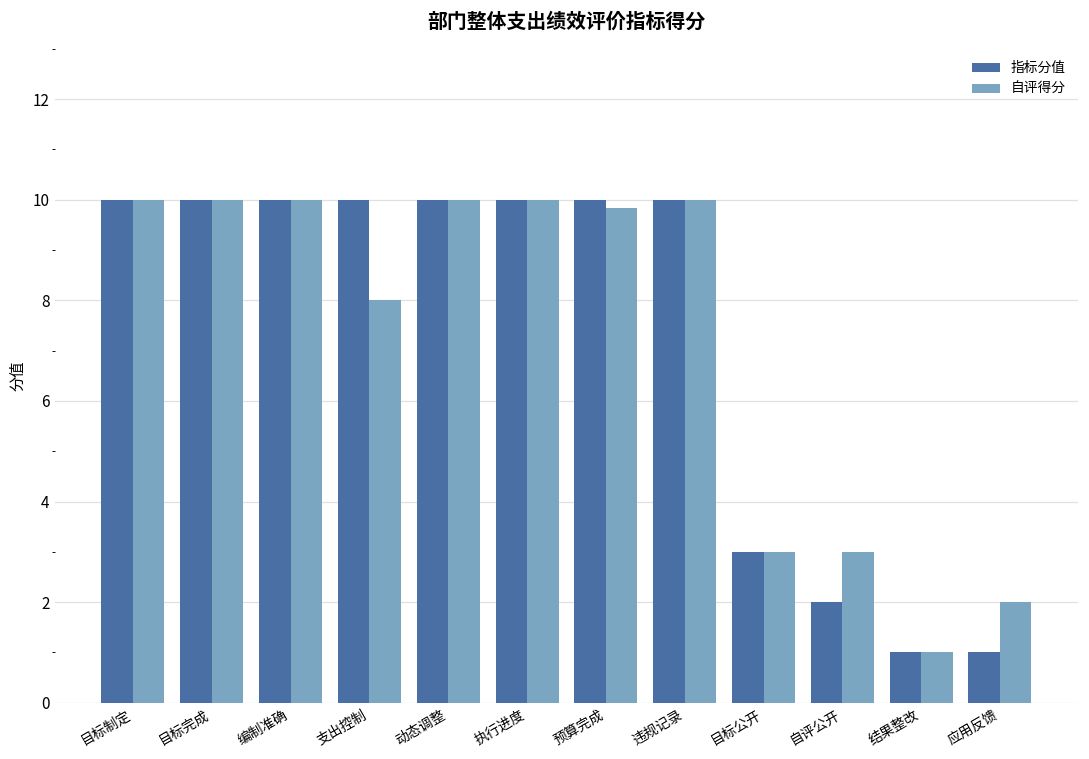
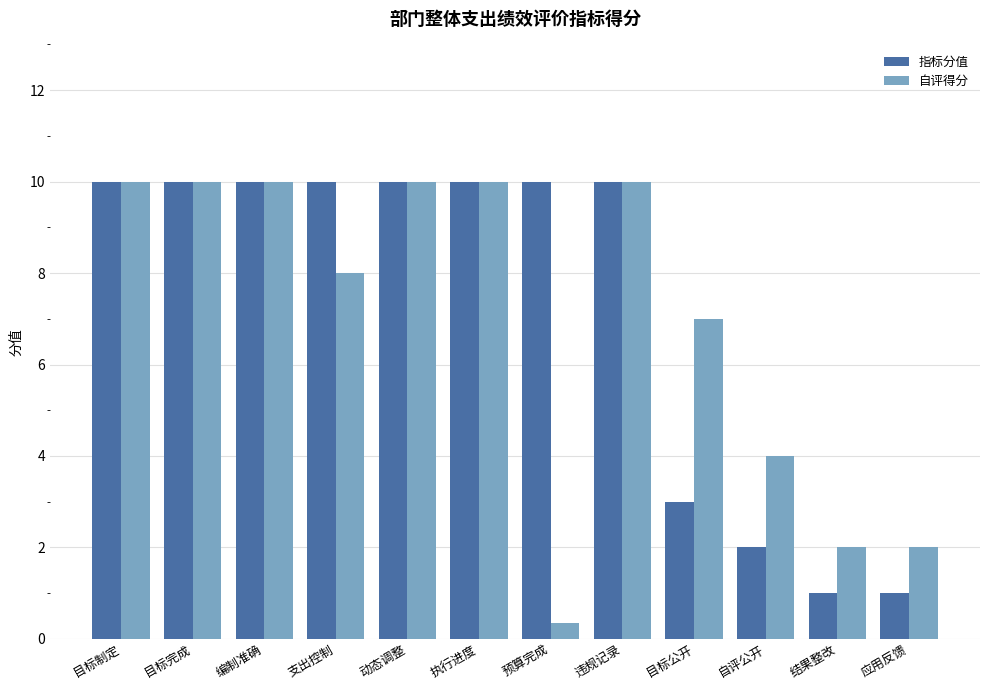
自评得分, 预算完成: 9.8 -> 0.4
自评得分, 目标公开: 3 -> 7
自评得分, 自评公开: 3 -> 4
自评得分, 结果整改: 1 -> 2
